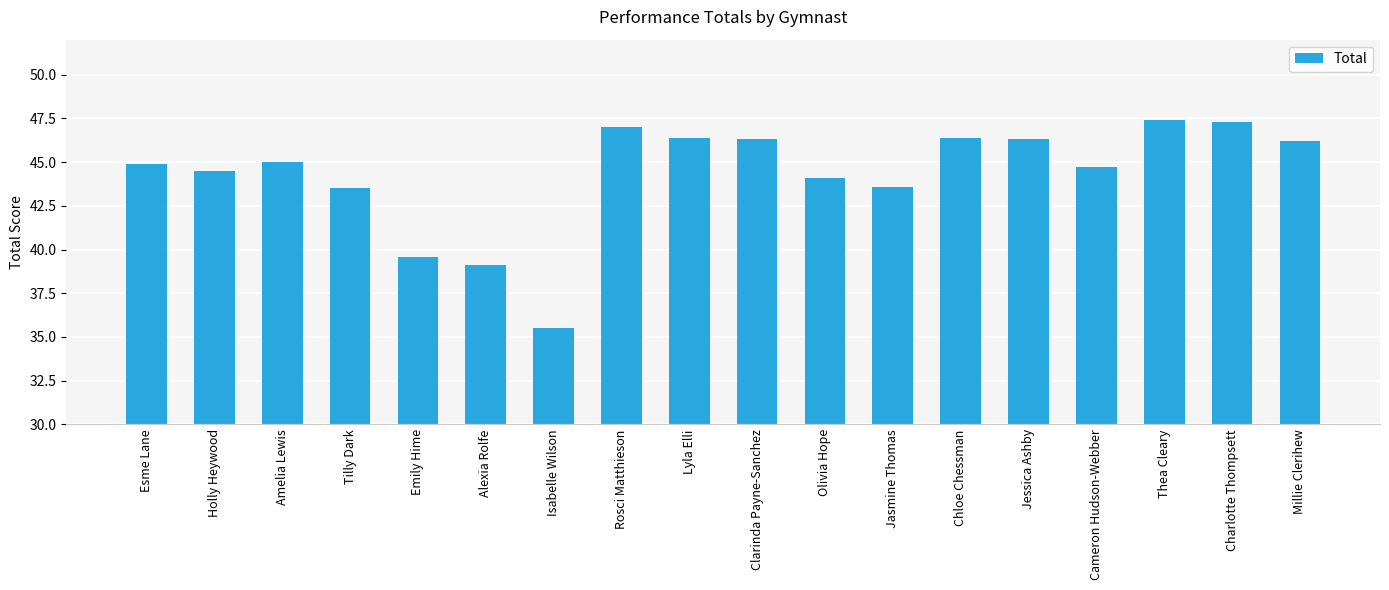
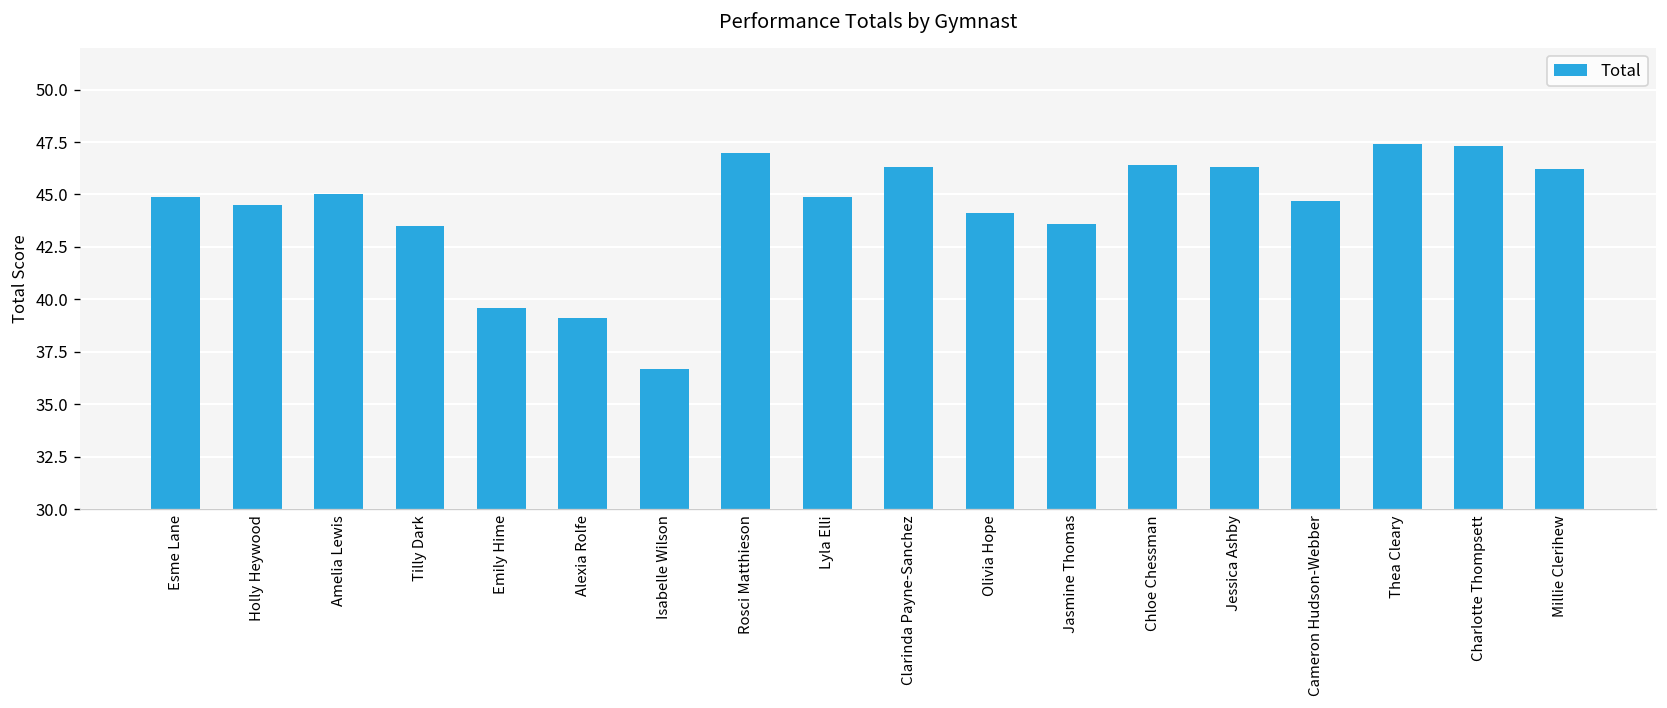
Isabelle Wilson: 35.5 -> 36.7
Lyla Elli: 46.4 -> 44.9
